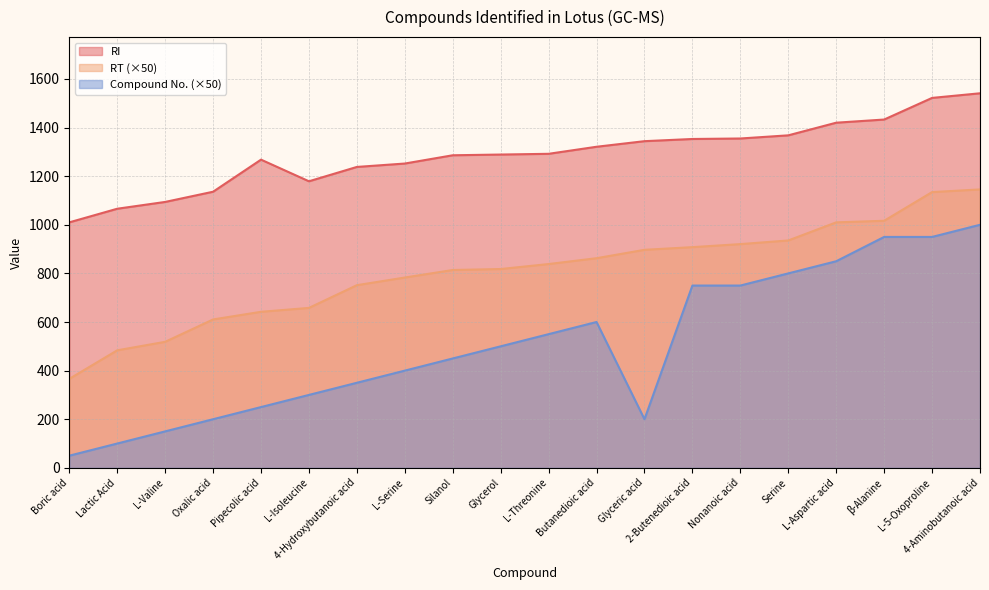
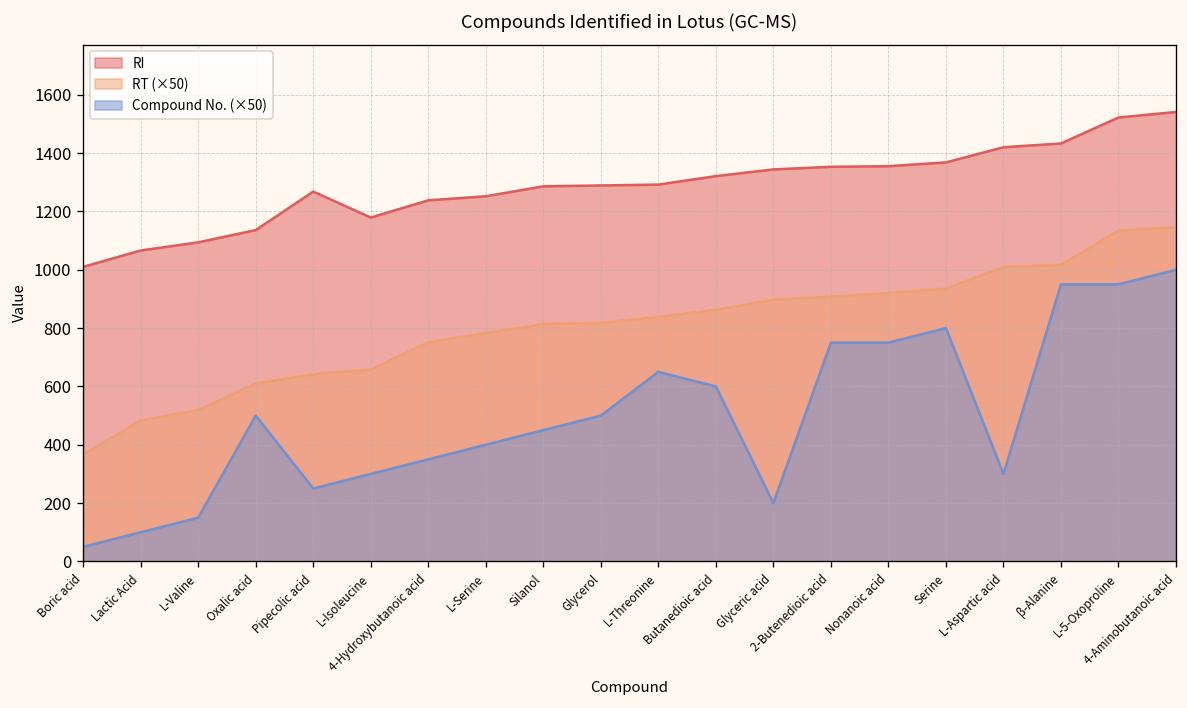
Compound No. (×50), Oxalic acid: 200 -> 500
Compound No. (×50), L-Threonine: 550 -> 650
Compound No. (×50), L-Aspartic acid: 850 -> 300
